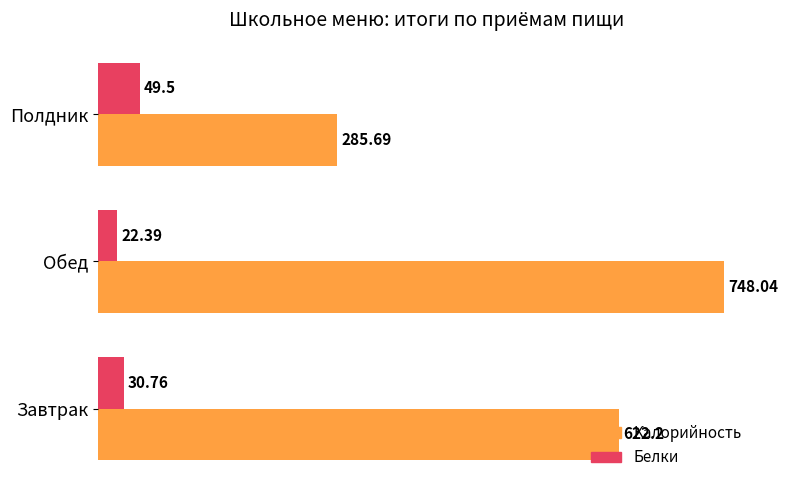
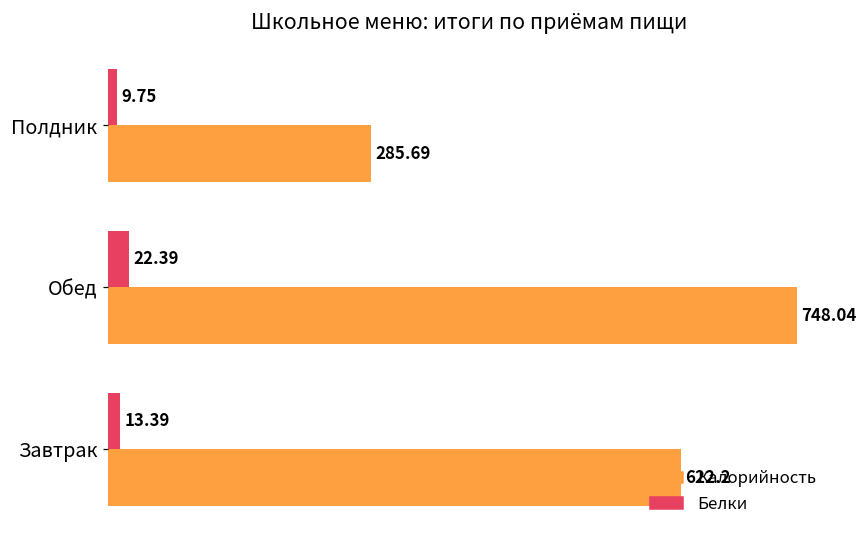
Белки, Полдник: 49.5 -> 9.75
Белки, Завтрак: 30.76 -> 13.39
